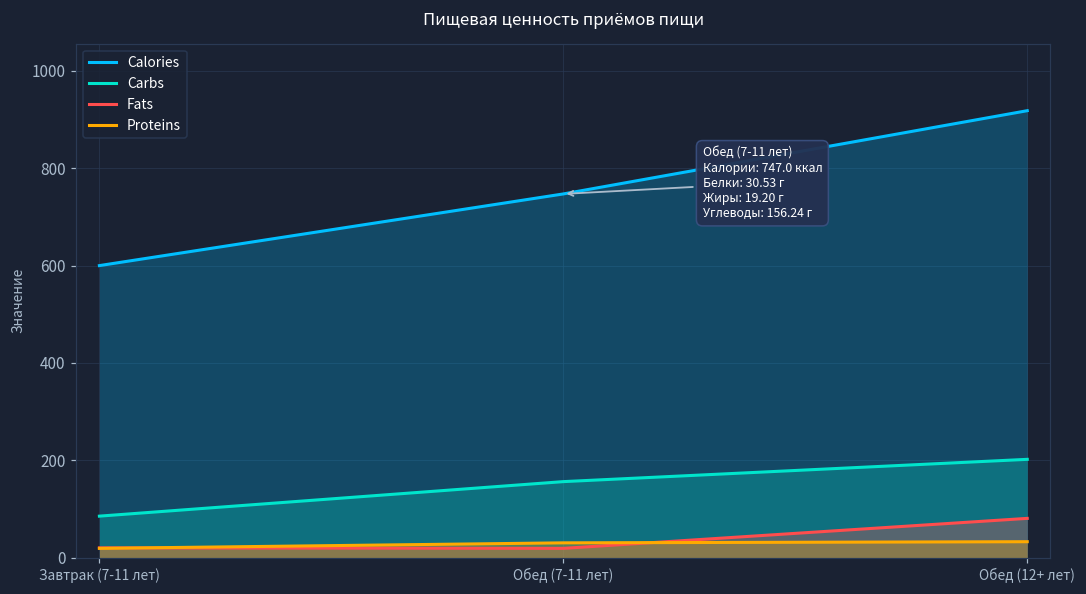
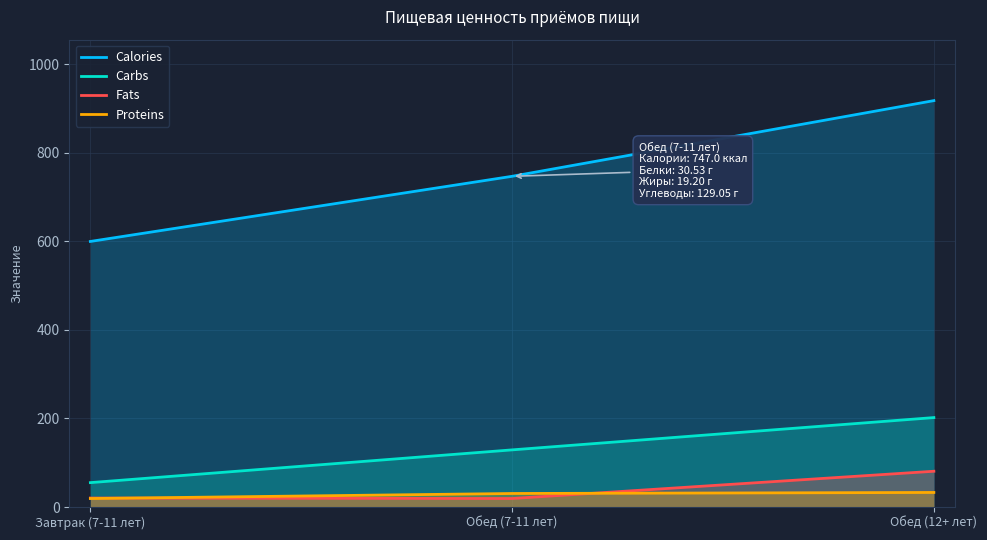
Carbs, Завтрак (7-11 лет): 90 -> 60
Carbs, Обед (7-11 лет): 156.24 -> 129.05
